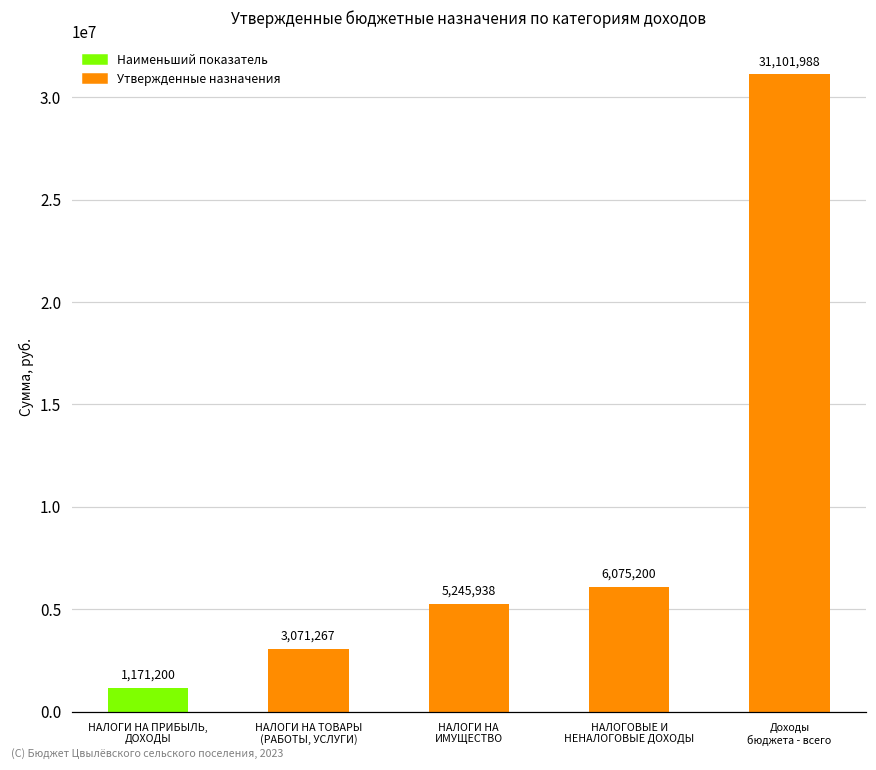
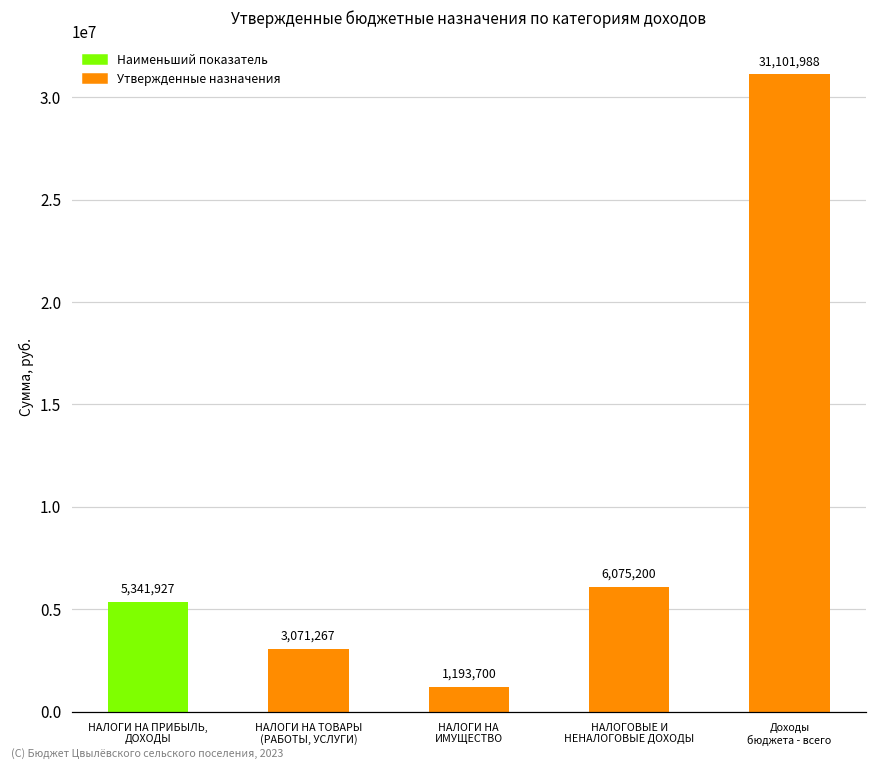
НАЛОГИ НА ПРИБЫЛЬ, ДОХОДЫ: 1,171,200 -> 5,341,927
НАЛОГИ НА ИМУЩЕСТВО: 5,245,938 -> 1,193,700
